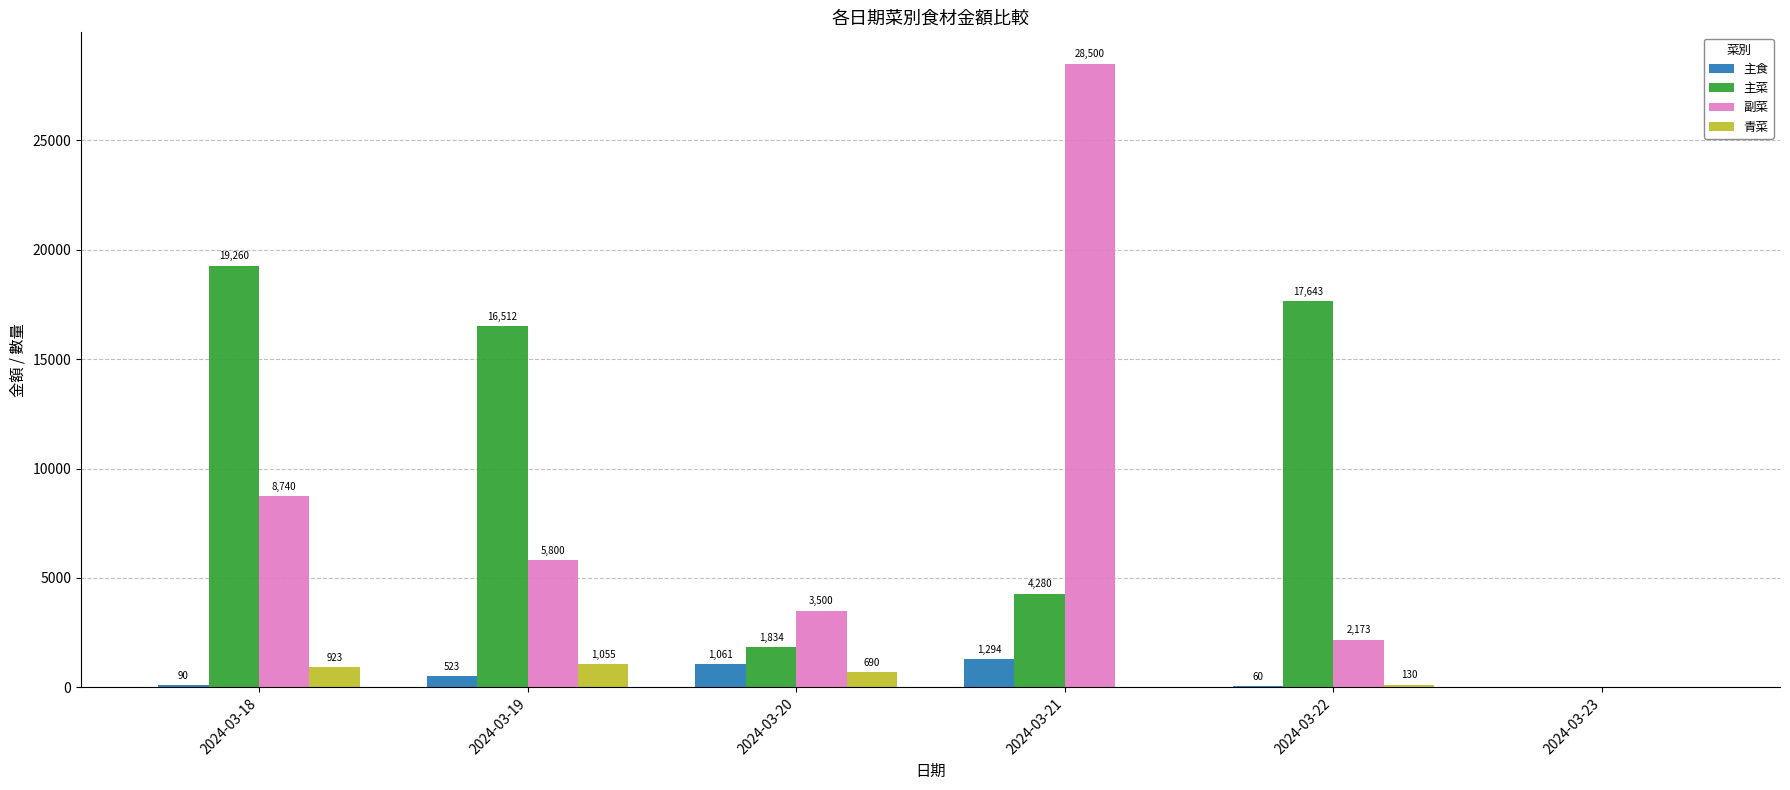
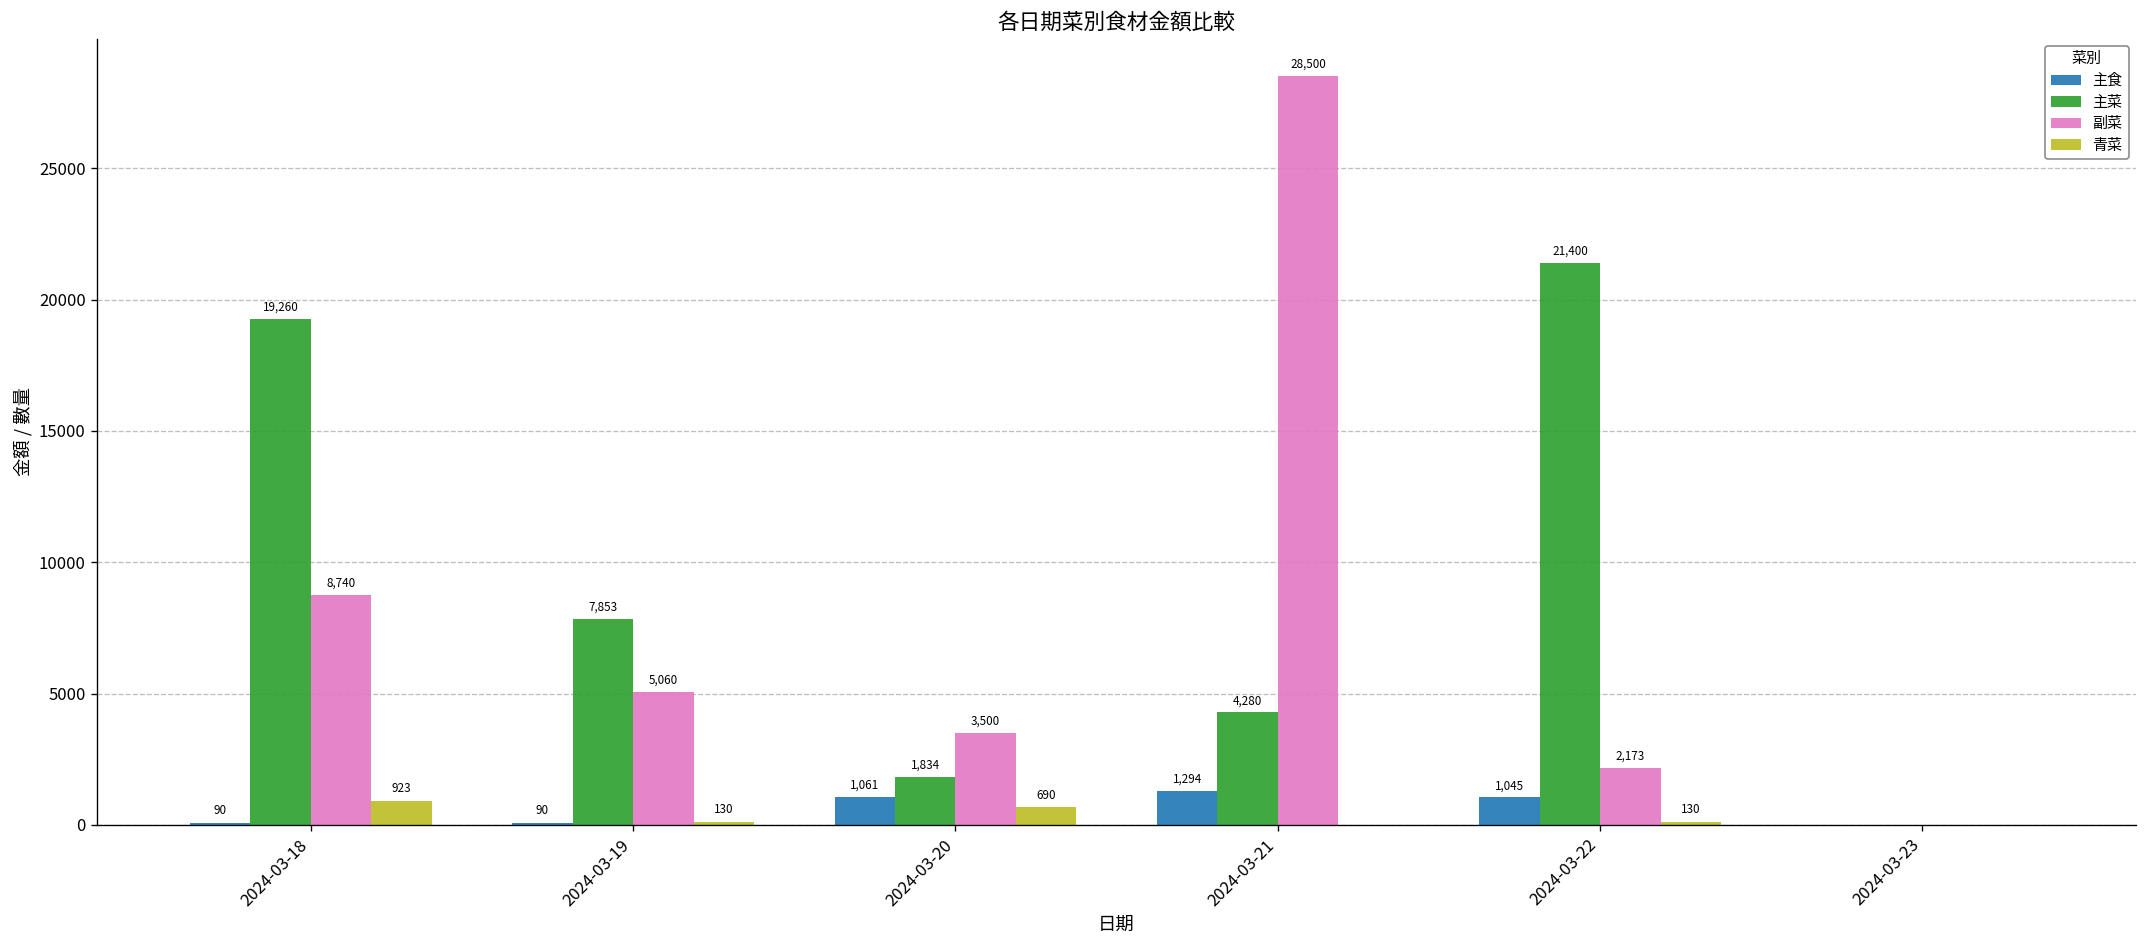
主食, 2024-03-19: 523 -> 90
主菜, 2024-03-19: 16,512 -> 7,853
副菜, 2024-03-19: 5,800 -> 5,060
青菜, 2024-03-19: 1,055 -> 130
主食, 2024-03-22: 60 -> 1,045
主菜, 2024-03-22: 17,643 -> 21,400
